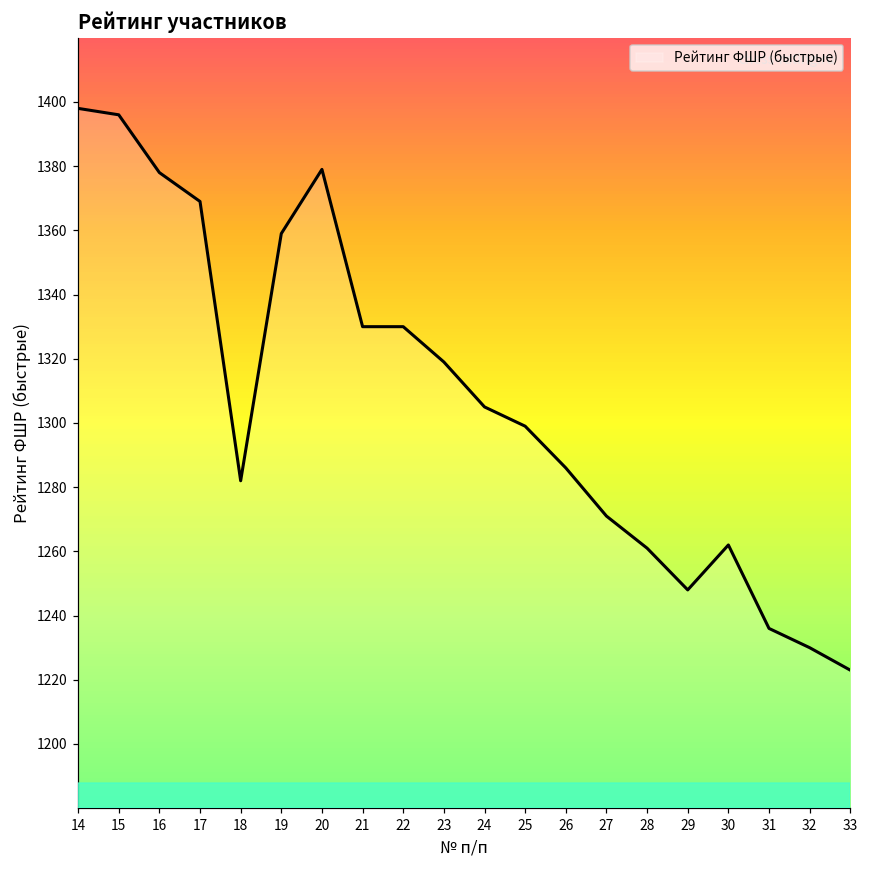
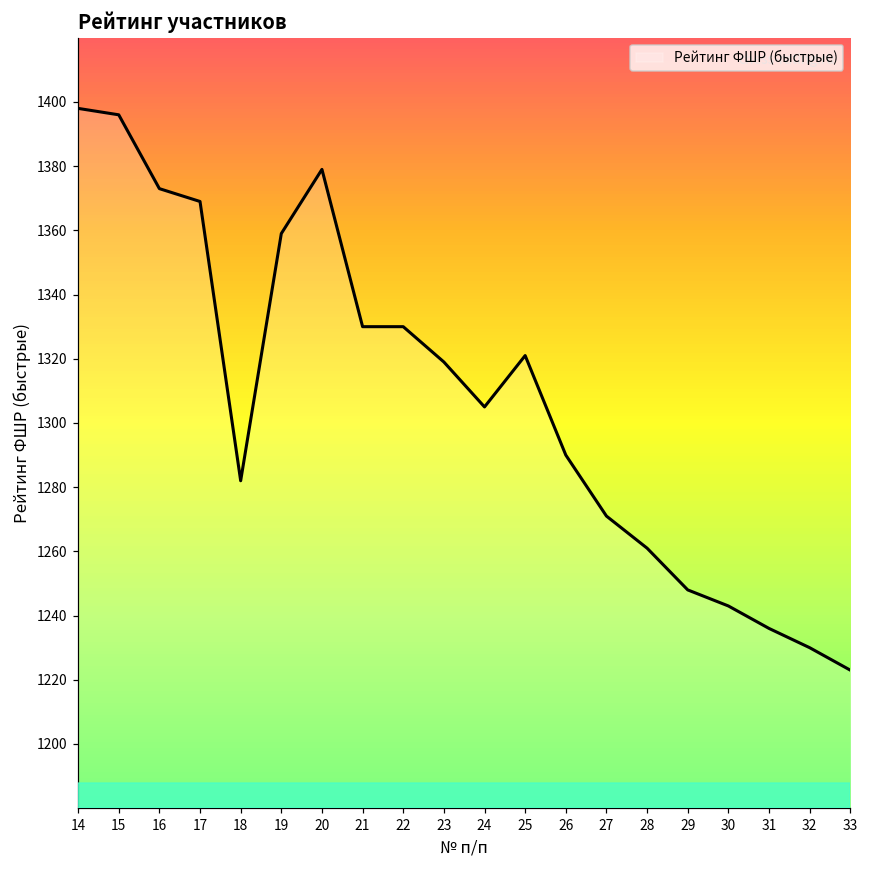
16: 1378 -> 1373
25: 1299 -> 1321
26: 1286 -> 1290
30: 1262 -> 1243
